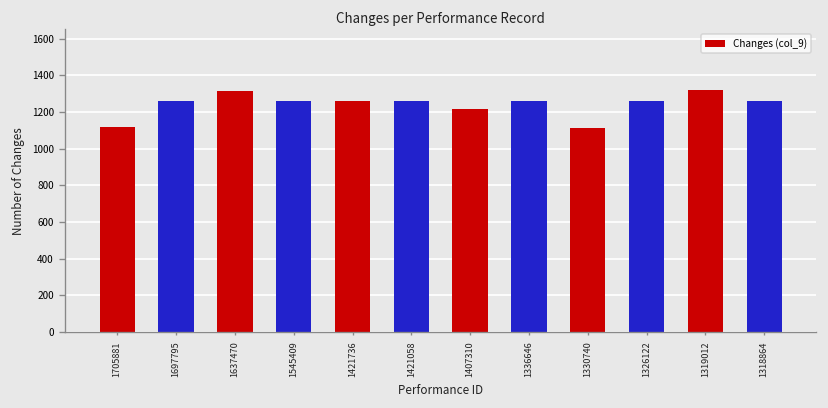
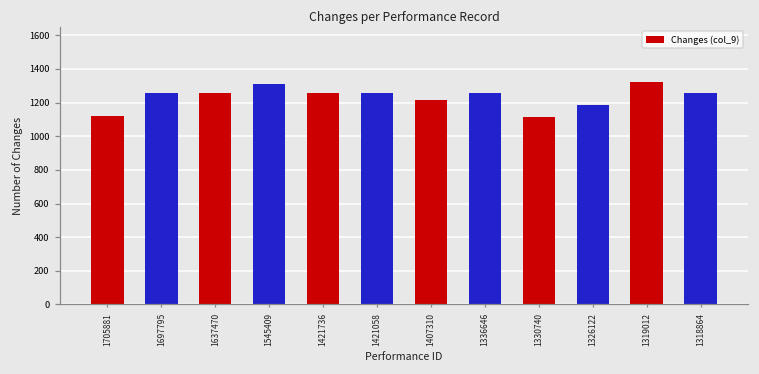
1637470: 1310 -> 1260
1545409: 1260 -> 1310
1326122: 1260 -> 1190
